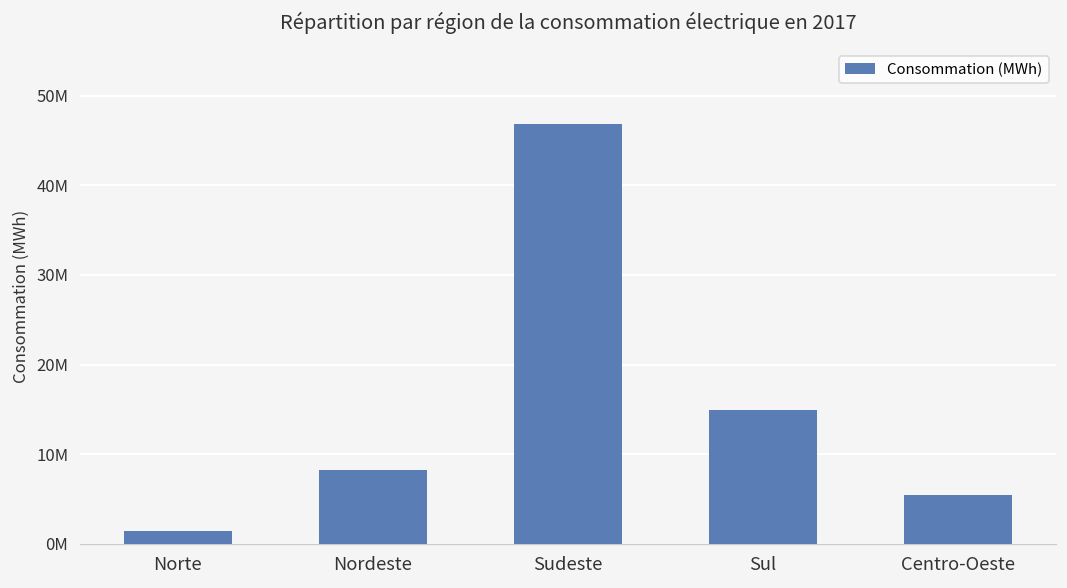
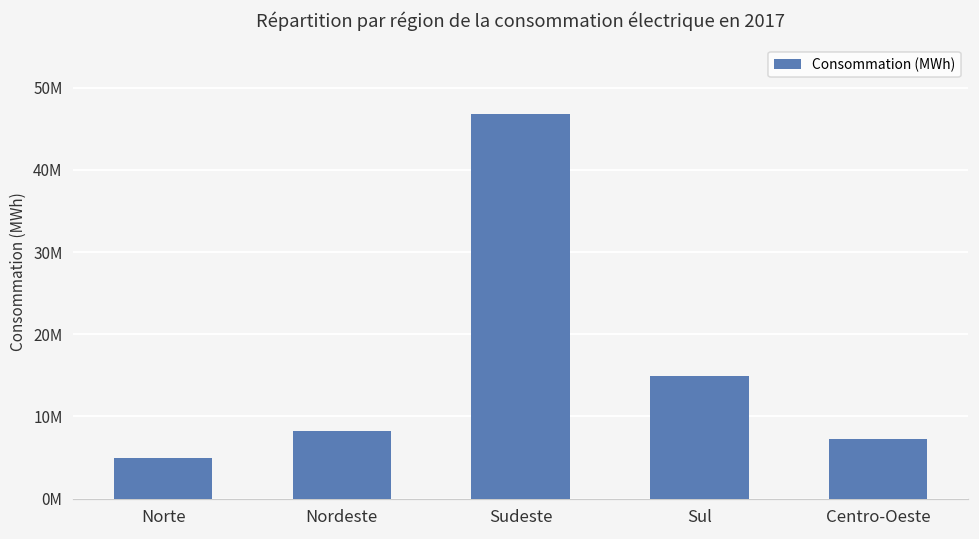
Norte: 1000000 -> 5000000
Centro-Oeste: 6000000 -> 7000000
